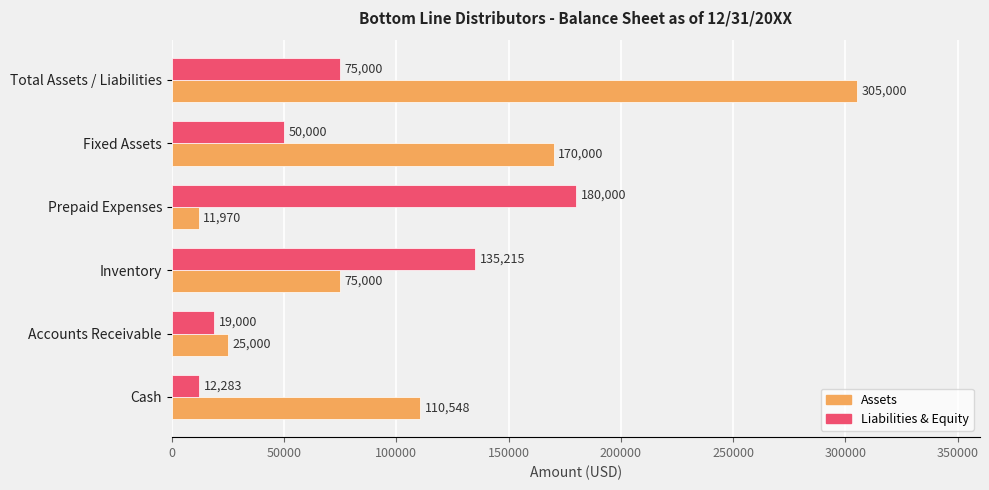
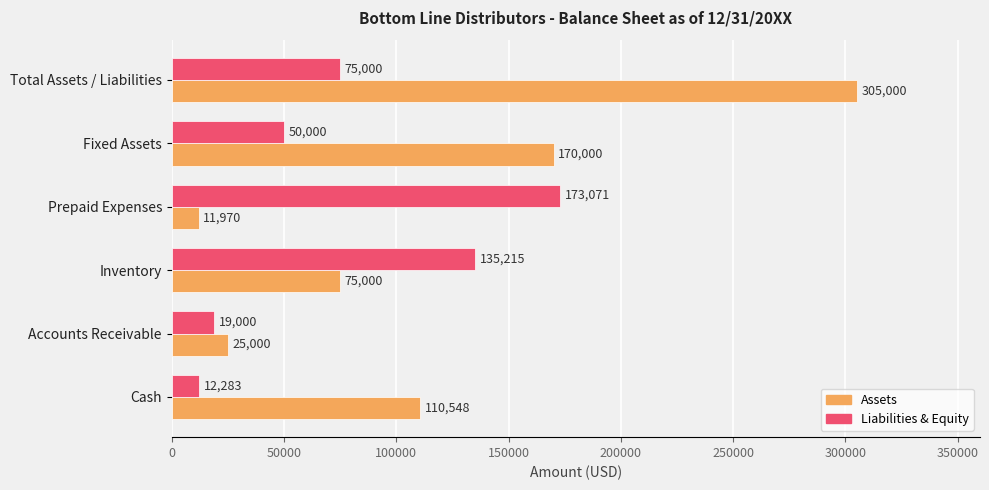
Liabilities & Equity, Prepaid Expenses: 180,000 -> 173,071
